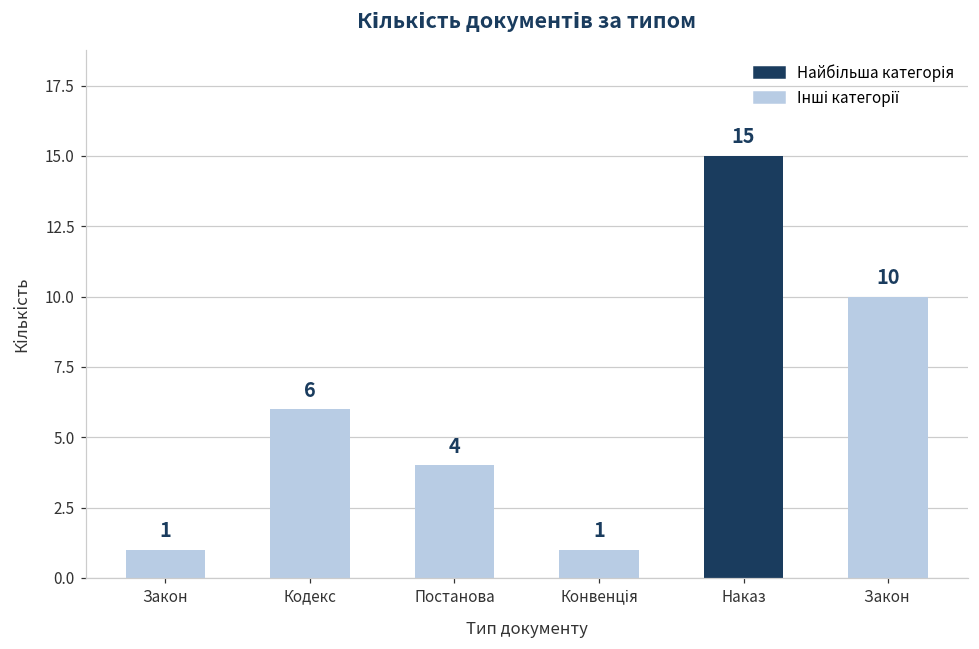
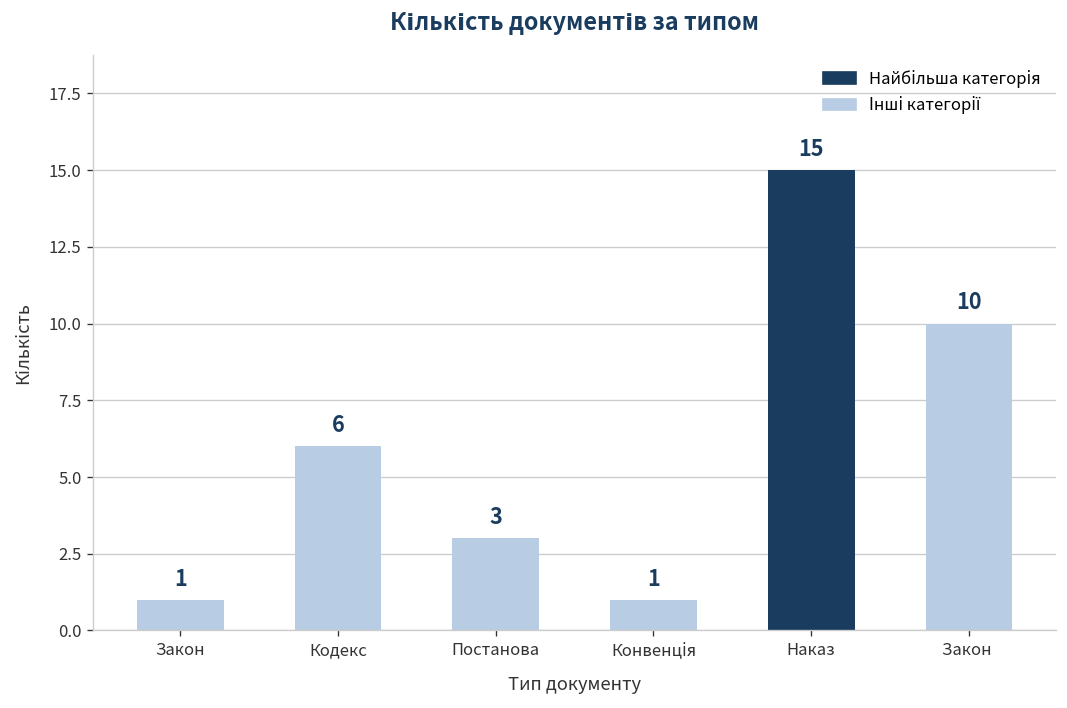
Постанова: 4 -> 3
